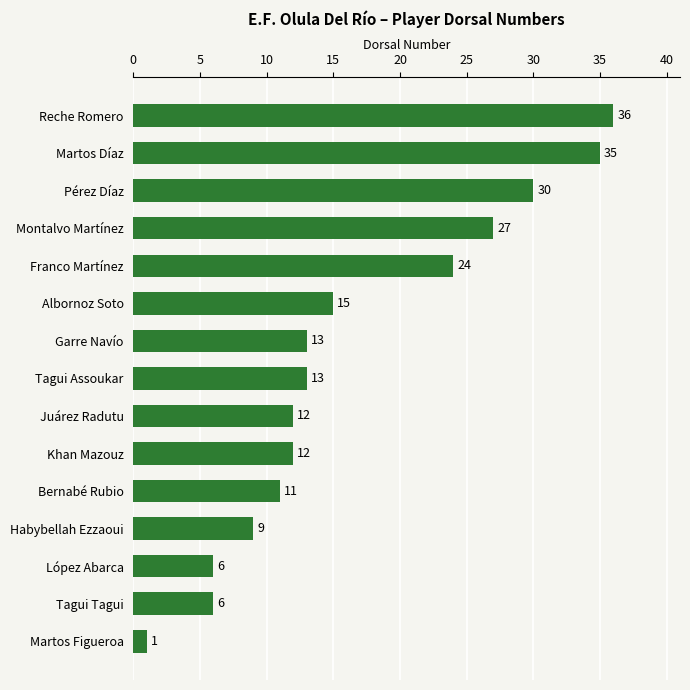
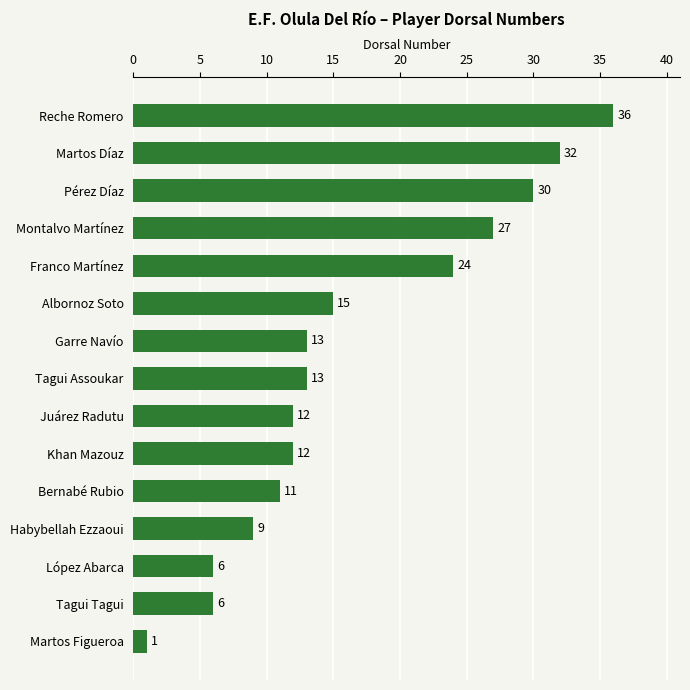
Martos Díaz: 35 -> 32
